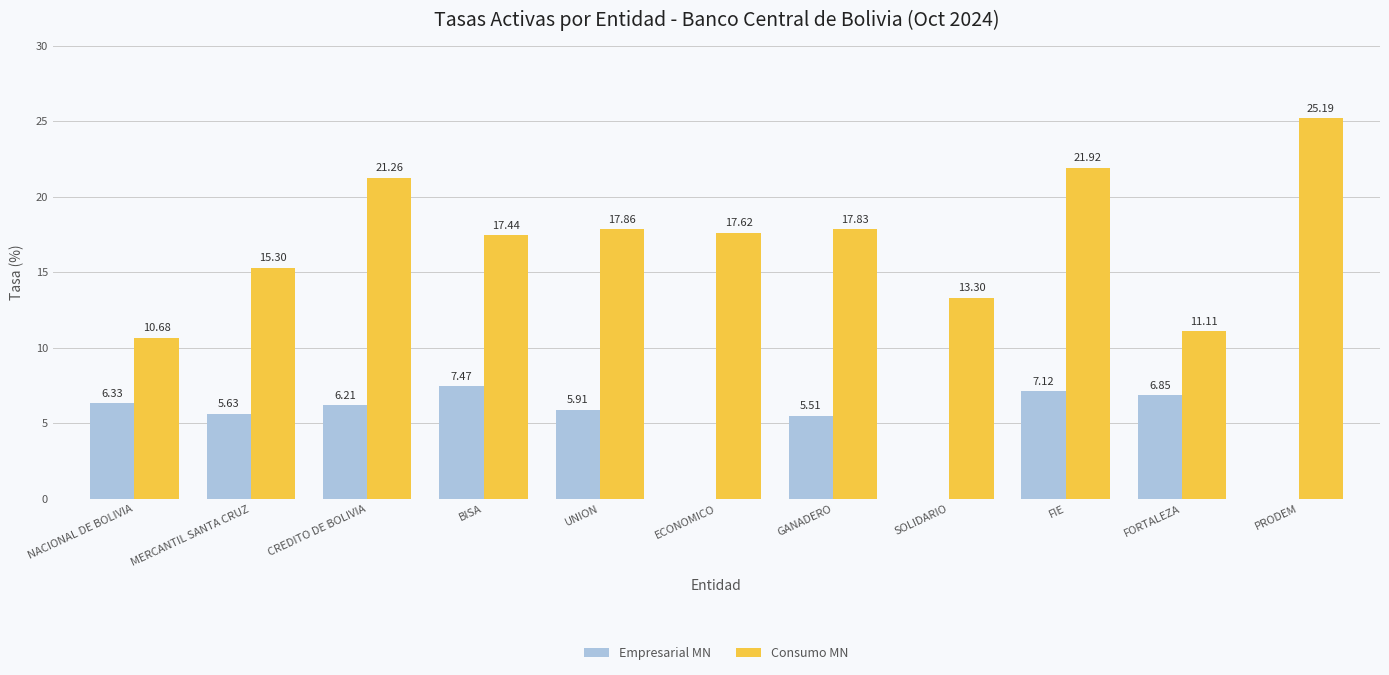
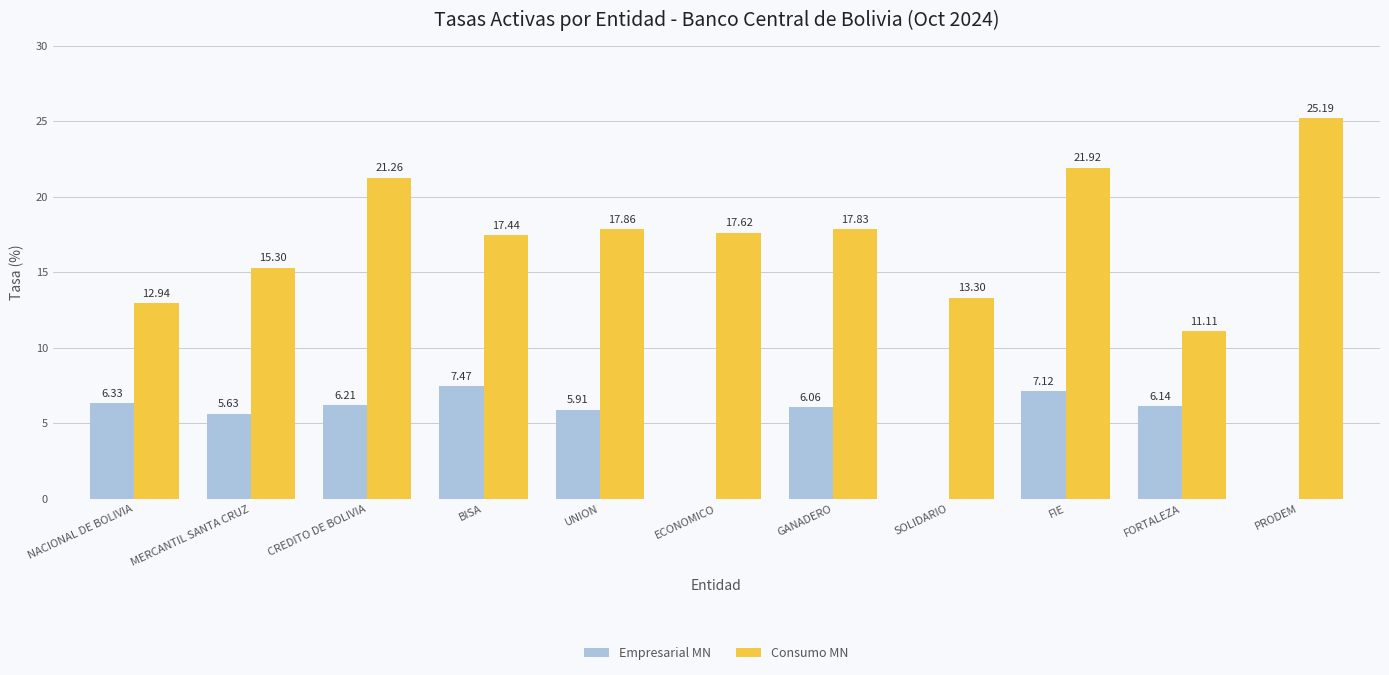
Consumo MN, NACIONAL DE BOLIVIA: 10.68 -> 12.94
Empresarial MN, GANADERO: 5.51 -> 6.06
Empresarial MN, FORTALEZA: 6.85 -> 6.14
